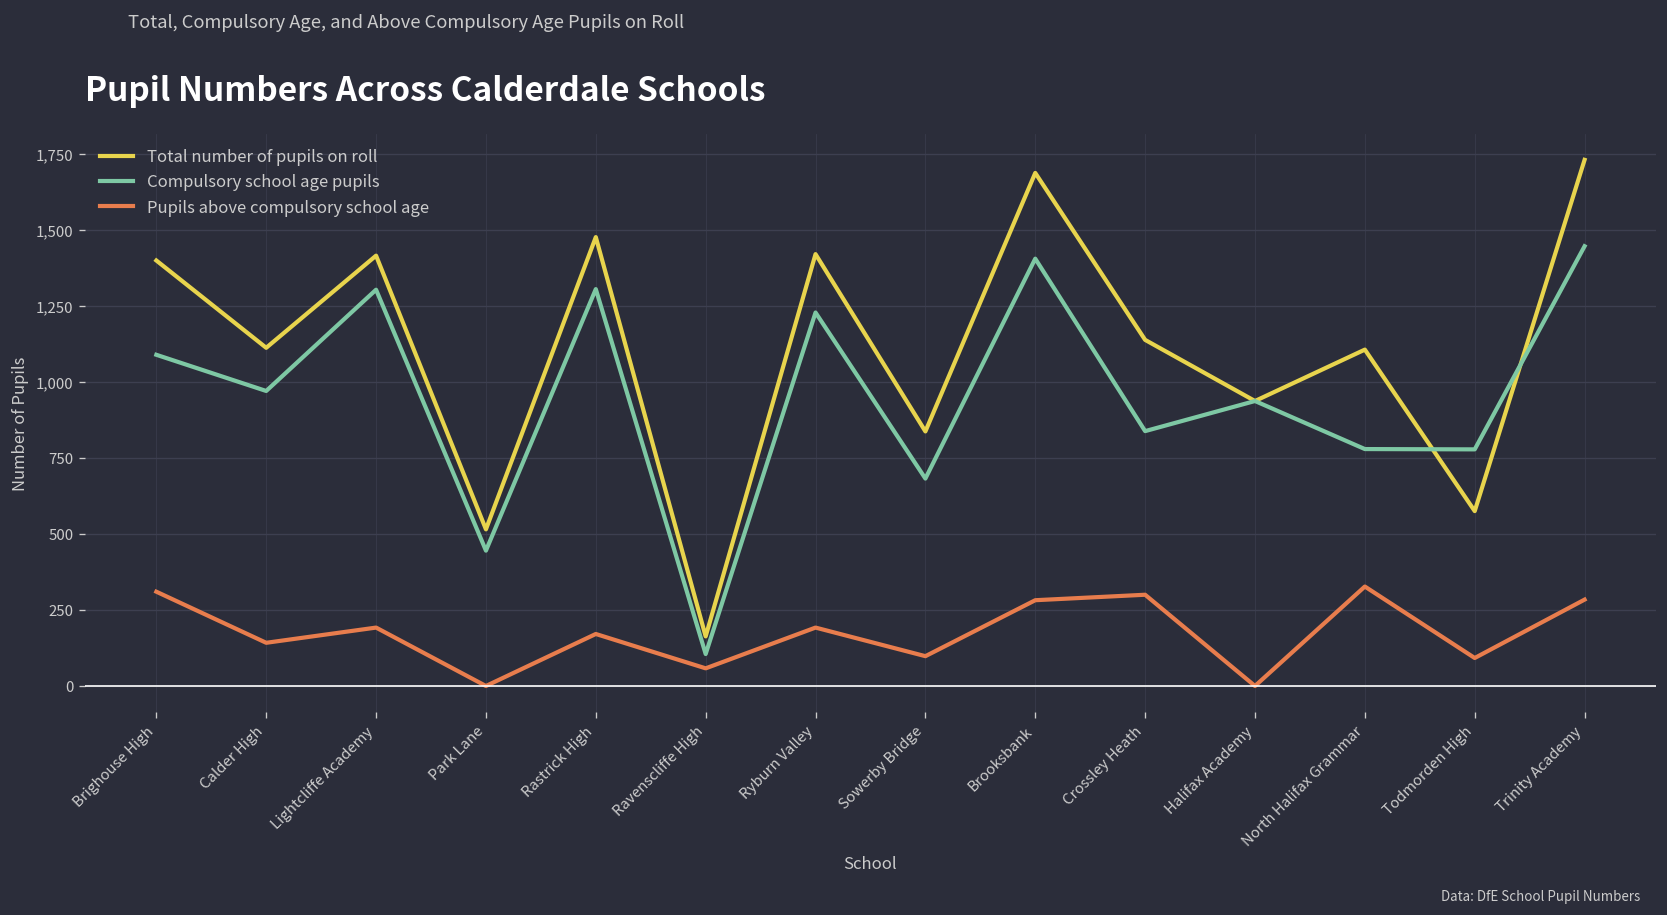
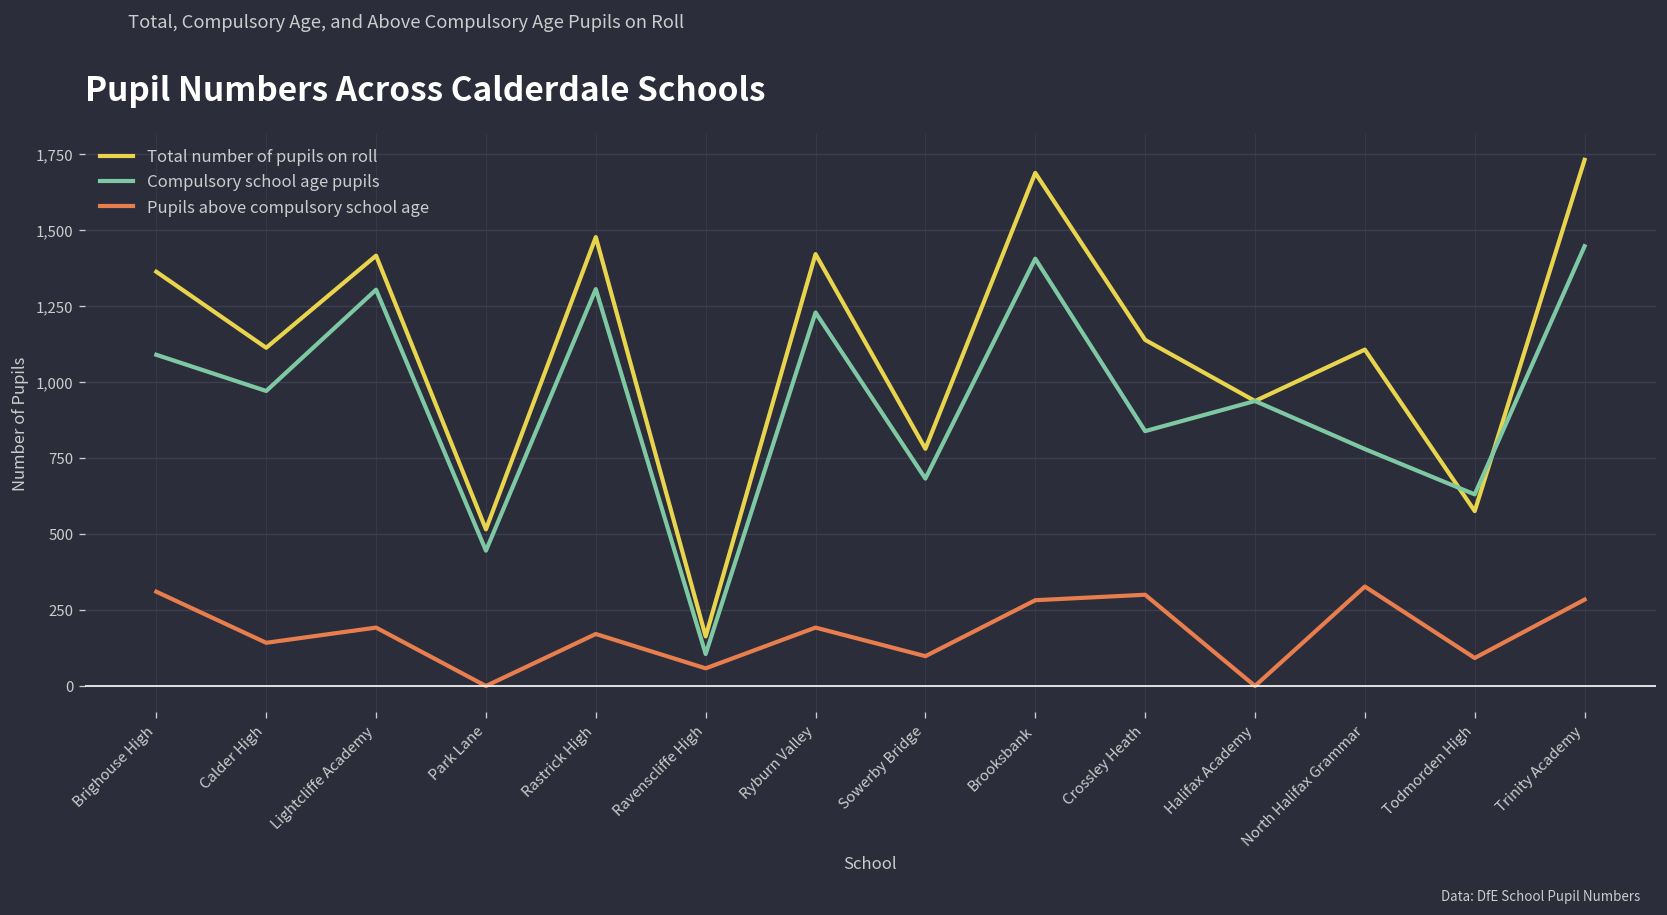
Total number of pupils on roll, Brighouse High: 1,400 -> 1,360
Total number of pupils on roll, Sowerby Bridge: 840 -> 780
Compulsory school age pupils, Todmorden High: 780 -> 630
